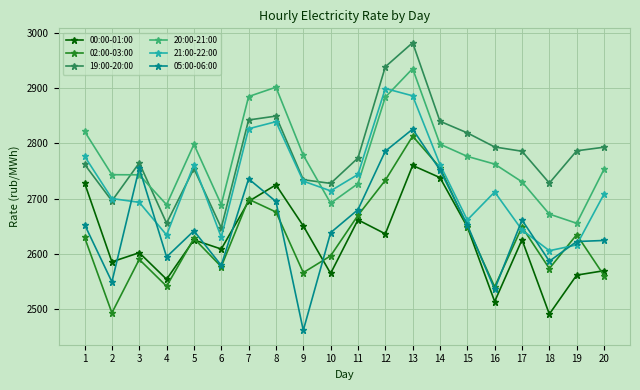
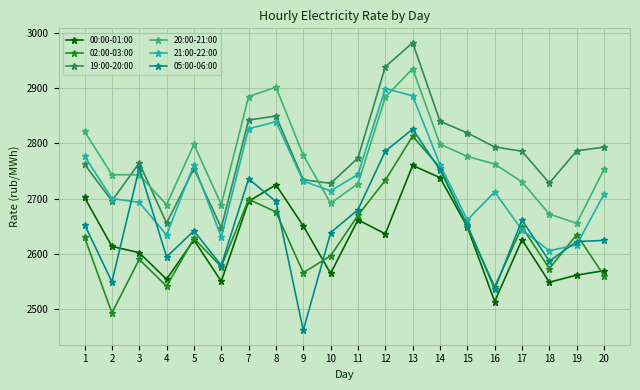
00:00-01:00, 1: 2730 -> 2700
00:00-01:00, 2: 2590 -> 2610
00:00-01:00, 6: 2610 -> 2550
00:00-01:00, 18: 2490 -> 2550
